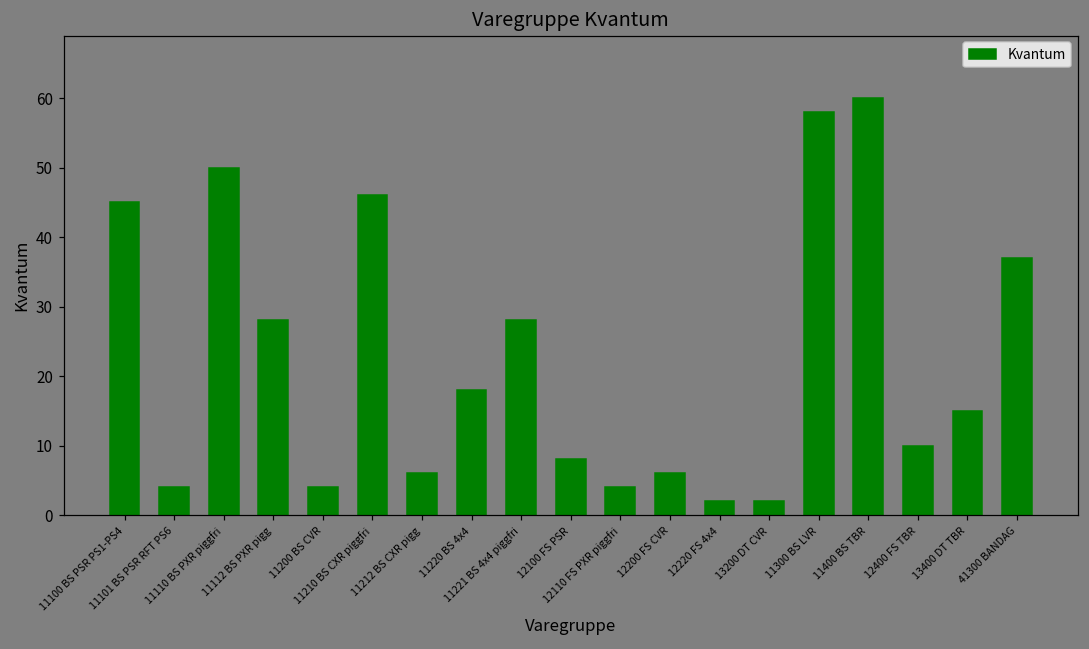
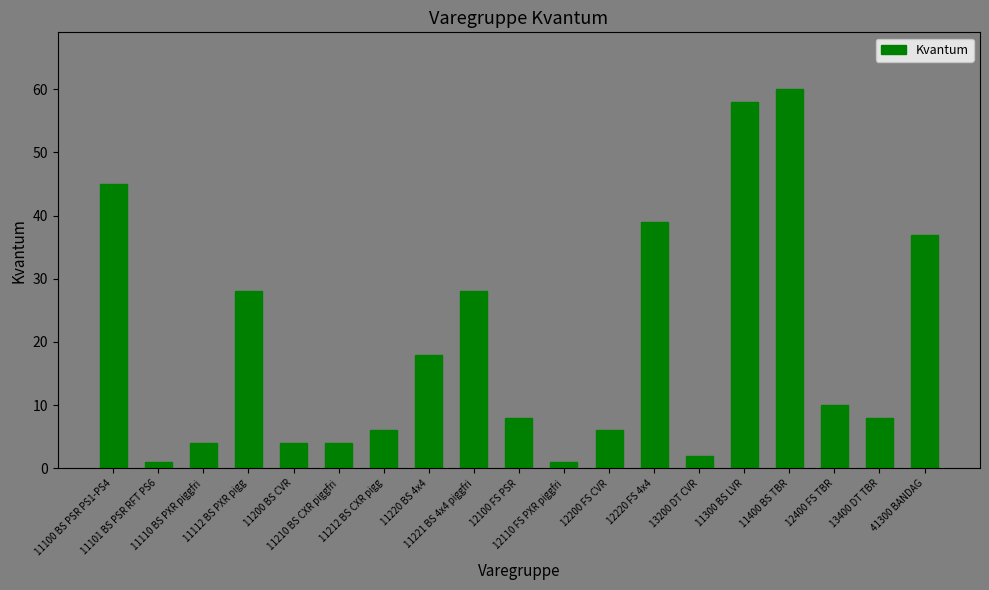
11101 BS PSR RFT PS6: 4 -> 1
11110 BS PXR piggfri: 50 -> 4
11210 BS CXR piggfri: 46 -> 4
12110 FS PXR piggfri: 4 -> 1
12220 FS 4x4: 2 -> 39
13400 DT TBR: 15 -> 8
